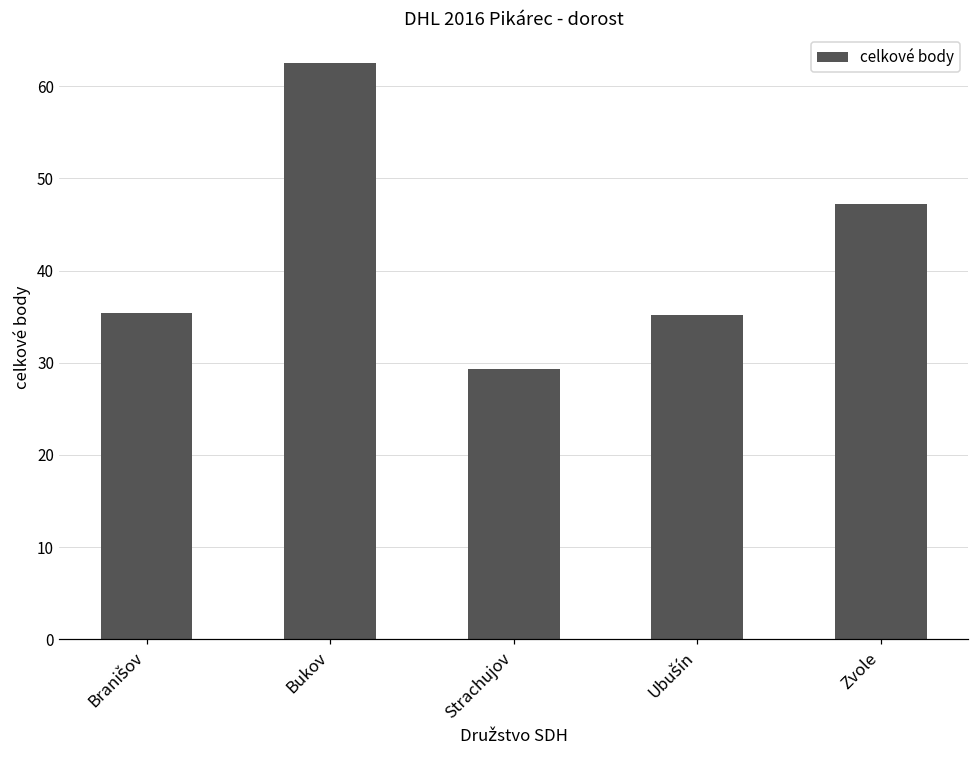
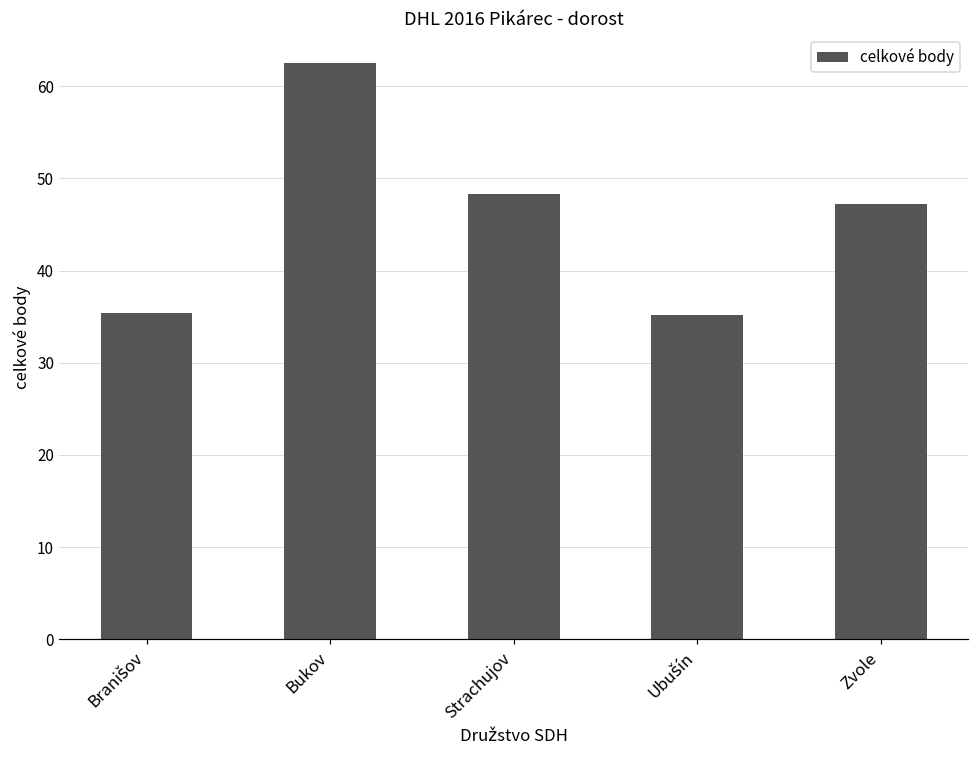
Strachujov: 29 -> 48
